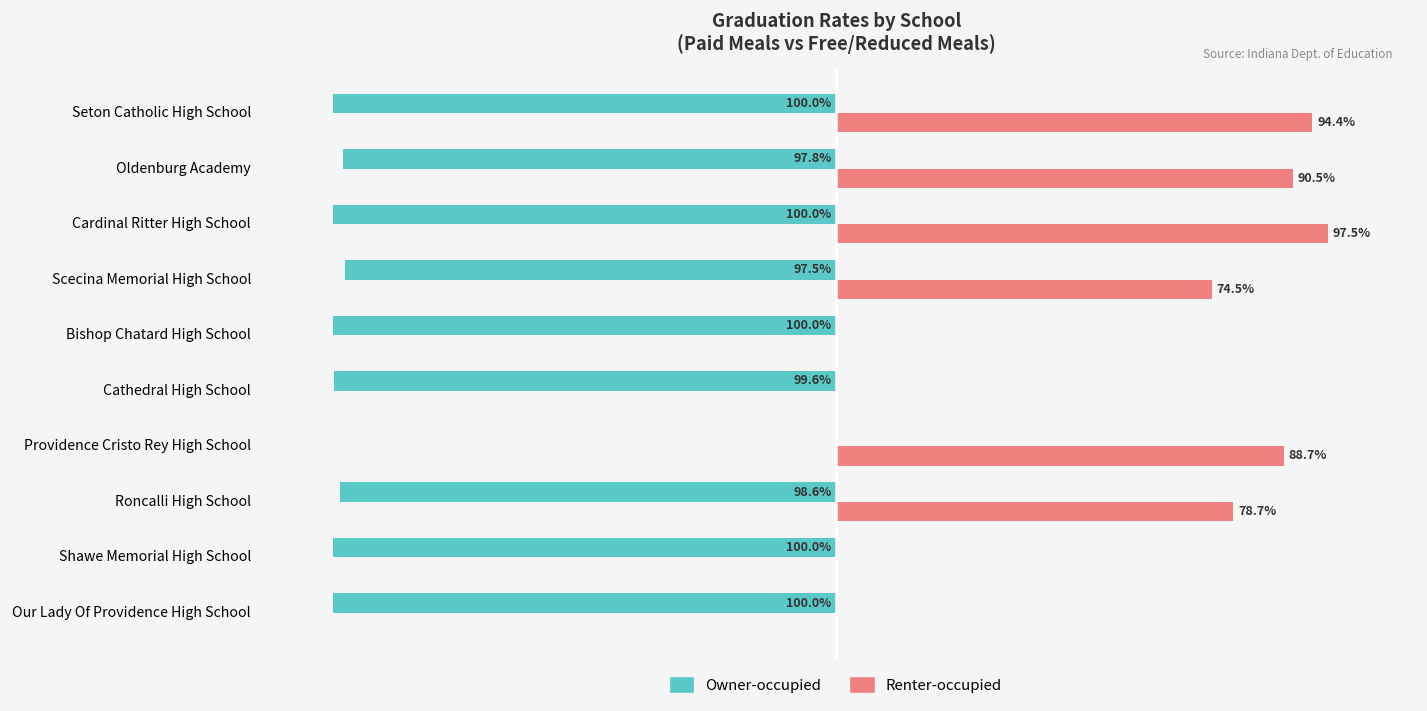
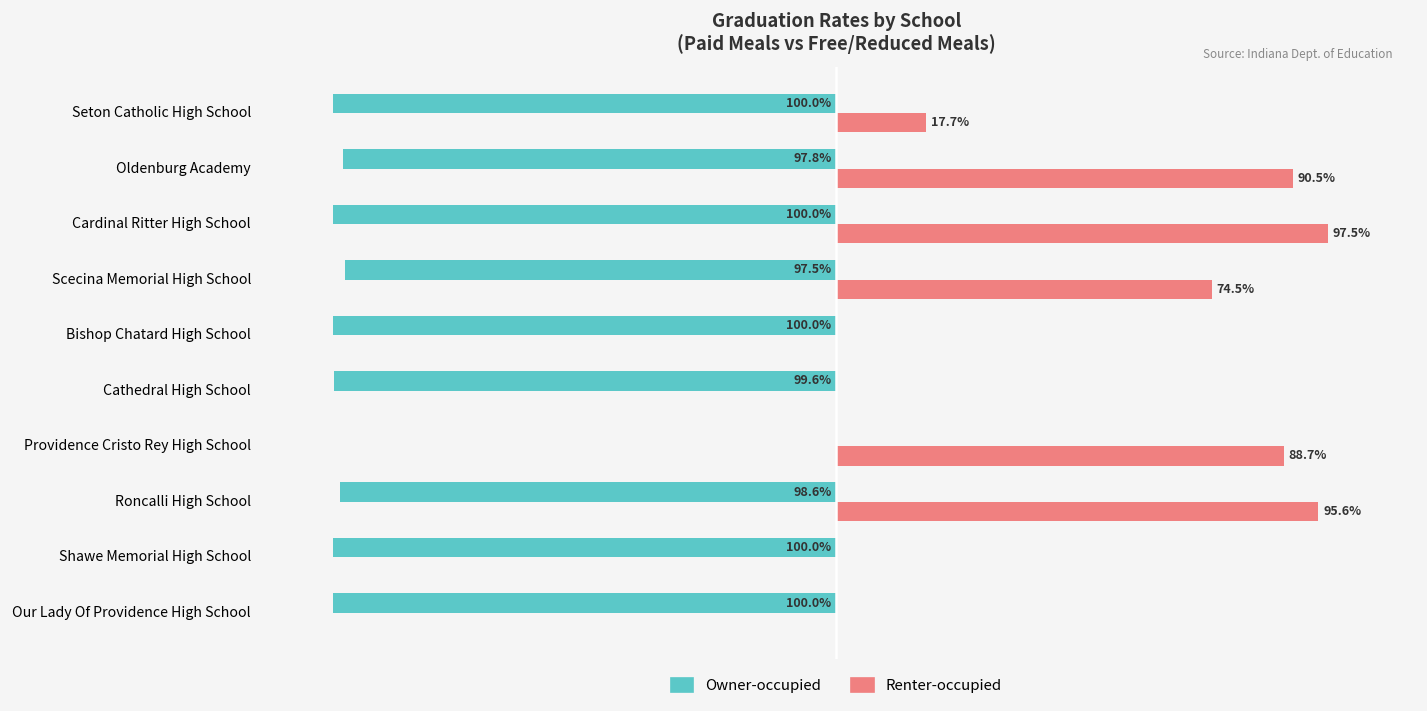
Renter-occupied, Seton Catholic High School: 94.4% -> 17.7%
Renter-occupied, Roncalli High School: 78.7% -> 95.6%
